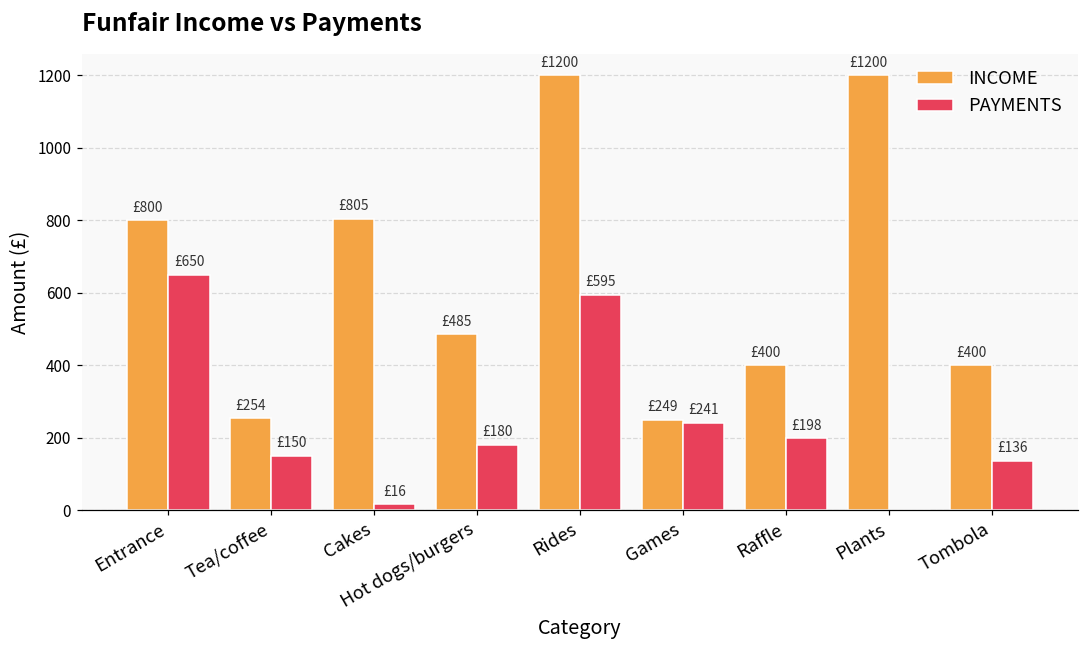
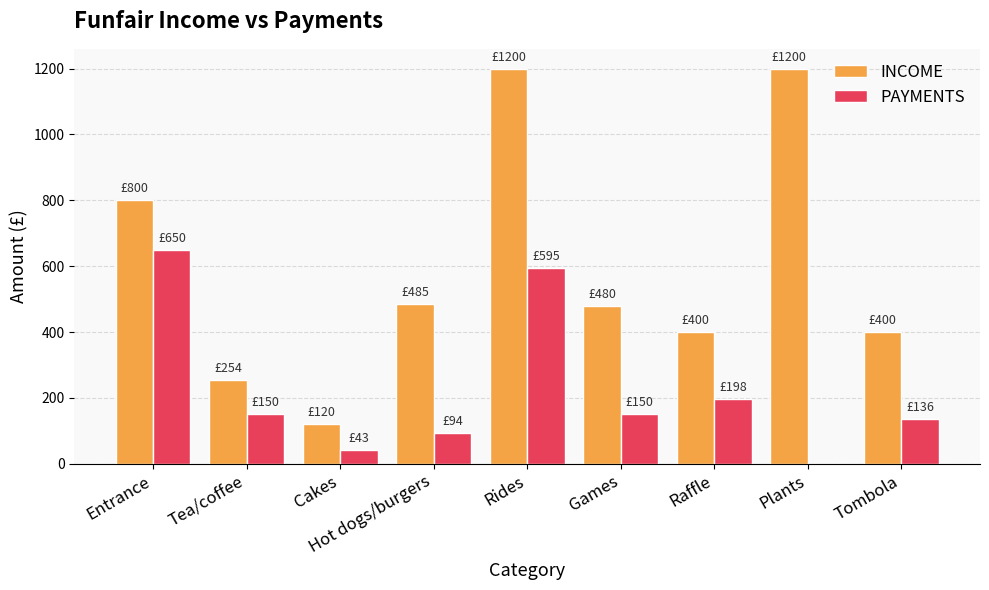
INCOME, Cakes: £805 -> £120
PAYMENTS, Cakes: £16 -> £43
PAYMENTS, Hot dogs/burgers: £180 -> £94
INCOME, Games: £249 -> £480
PAYMENTS, Games: £241 -> £150
